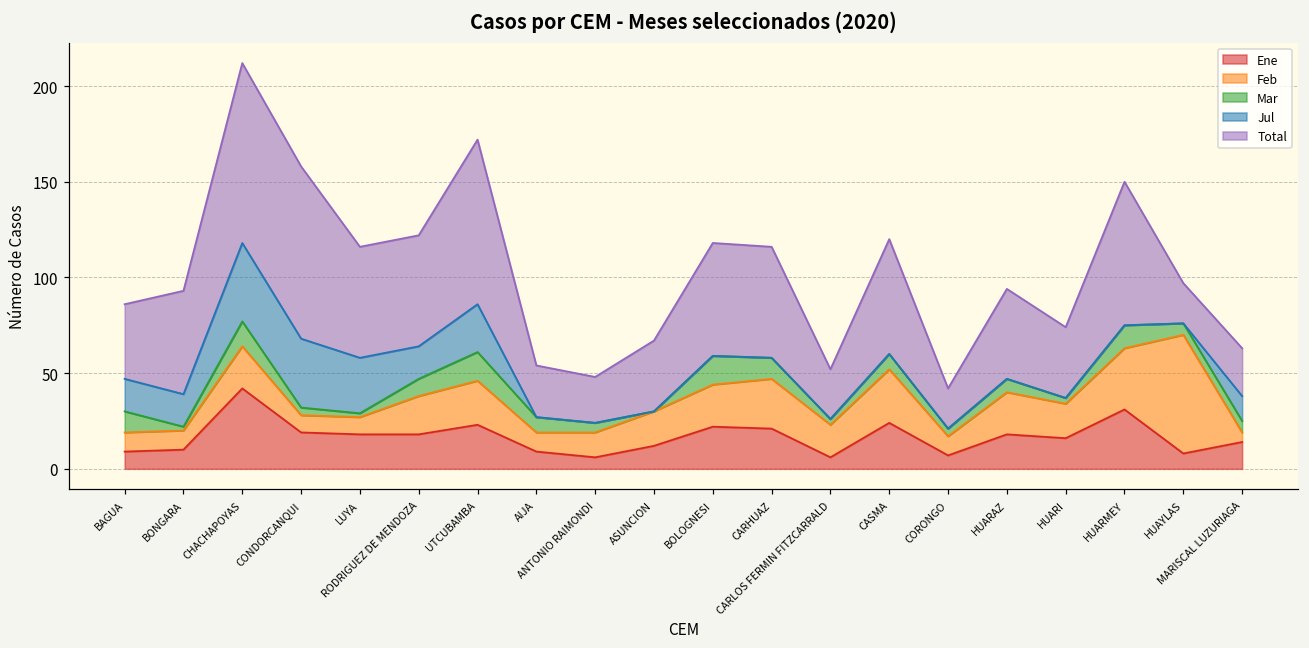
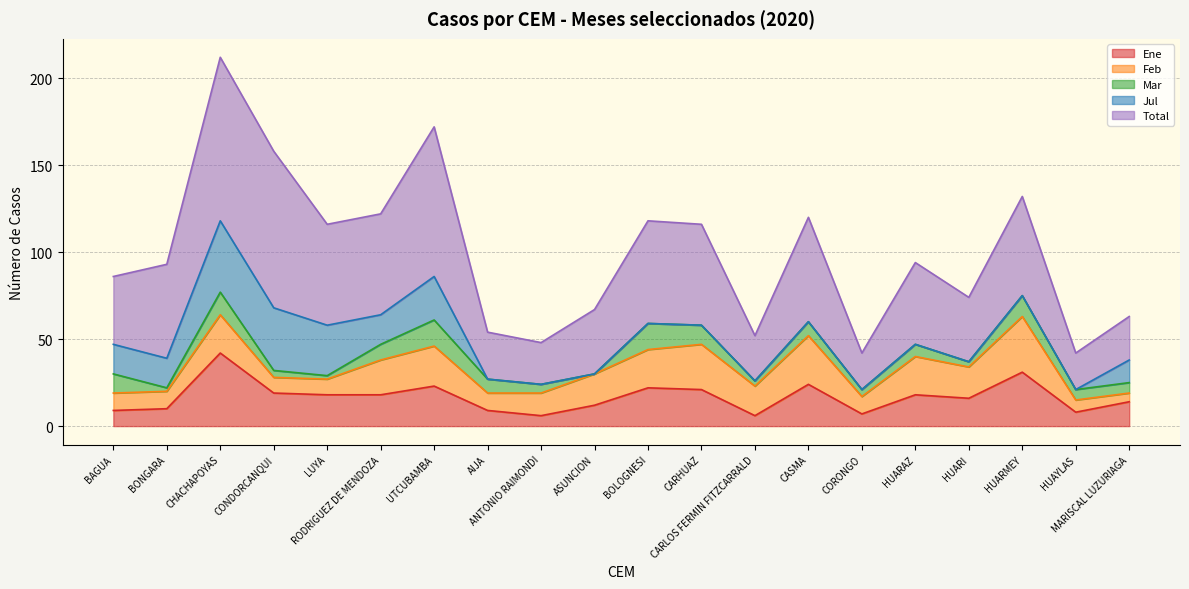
Total, HUARMEY: 75 -> 57
Feb, HUAYLAS: 62 -> 7
